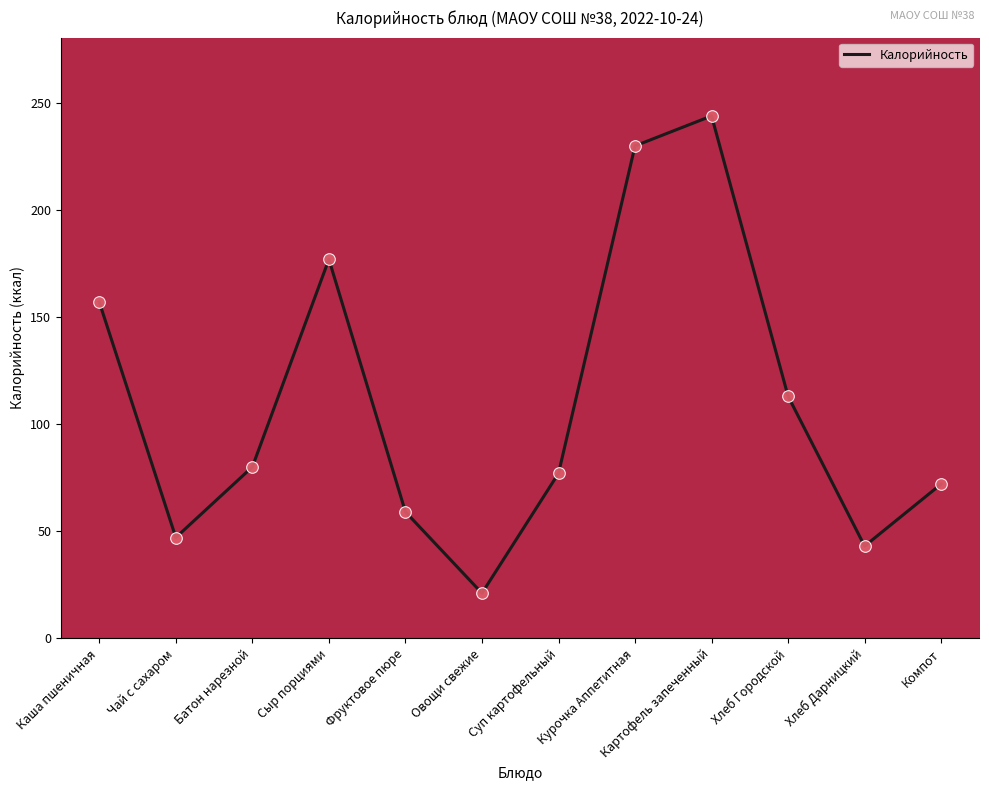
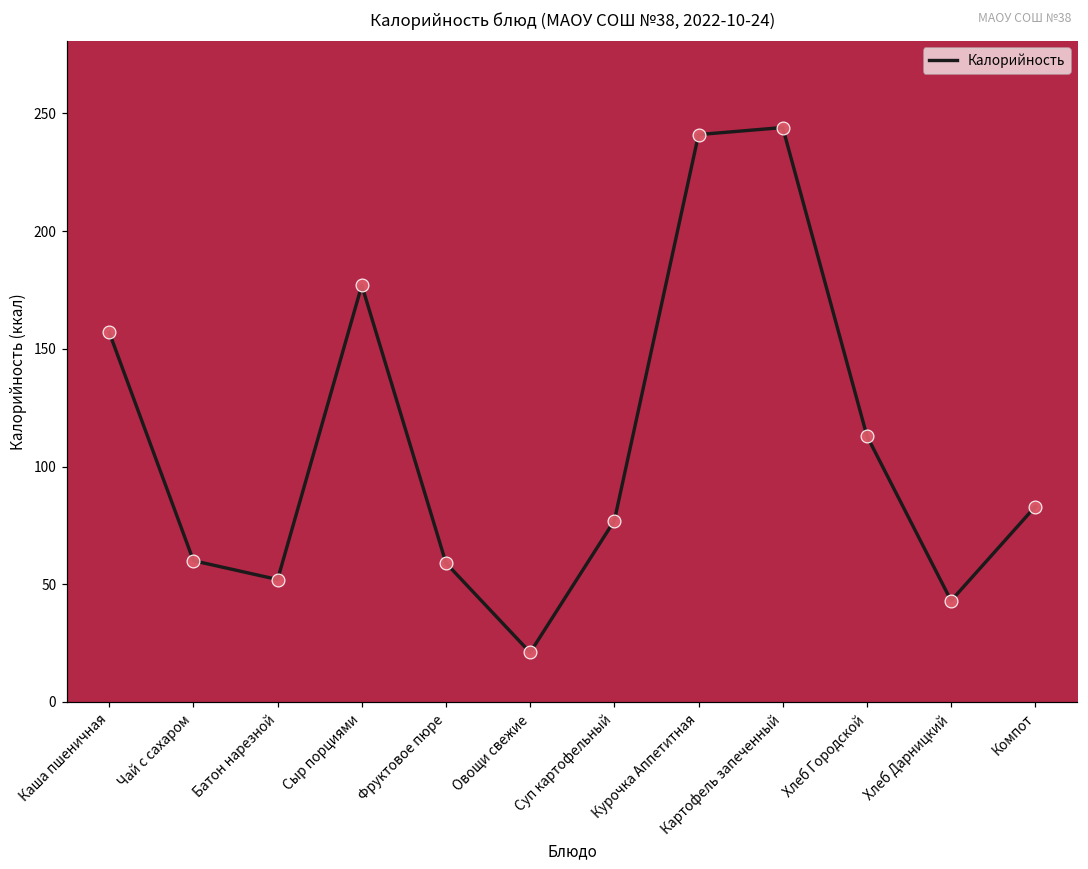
Чай с сахаром: 47 -> 60
Батон нарезной: 80 -> 52
Курочка Аппетитная: 230 -> 241
Компот: 72 -> 83
